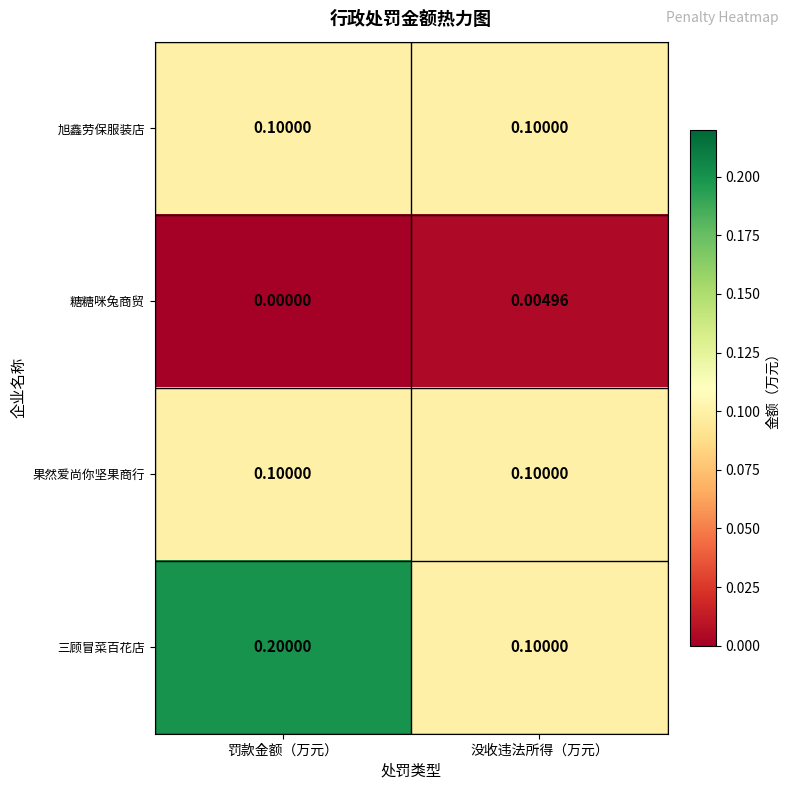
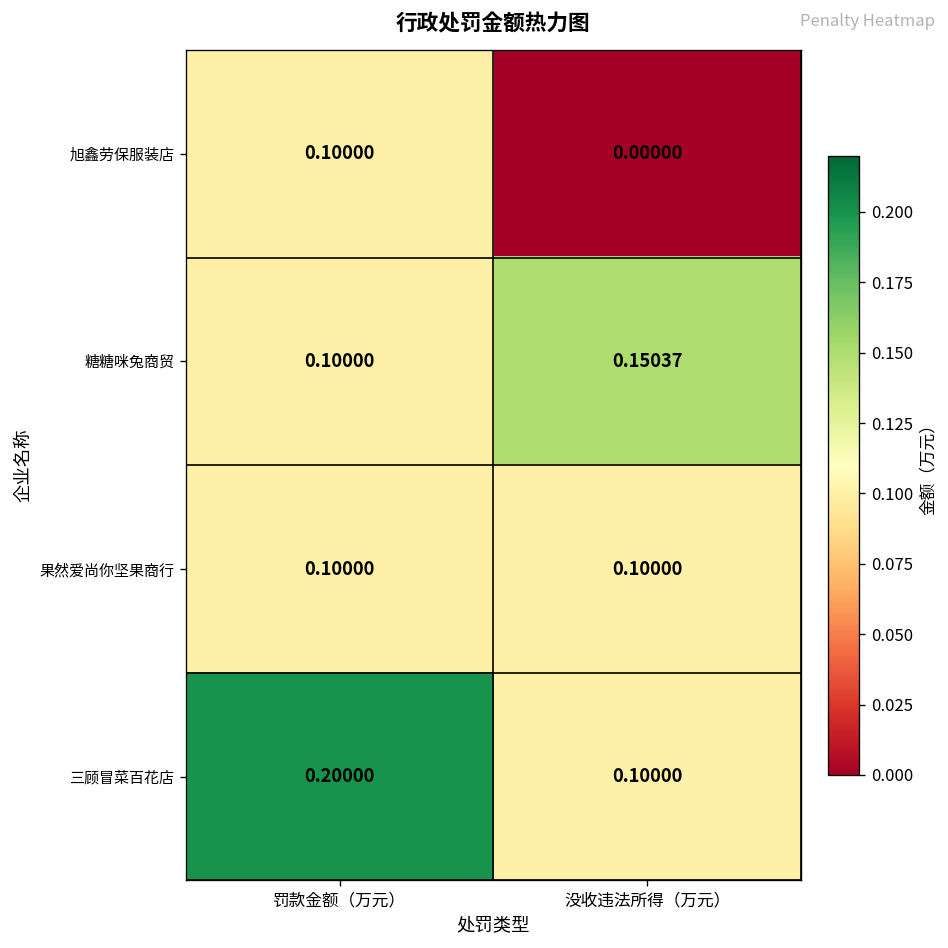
旭鑫劳保服装店, 没收违法所得（万元）: 0.10000 -> 0.00000
糖糖咪兔商贸, 罚款金额（万元）: 0.00000 -> 0.10000
糖糖咪兔商贸, 没收违法所得（万元）: 0.00496 -> 0.15037
